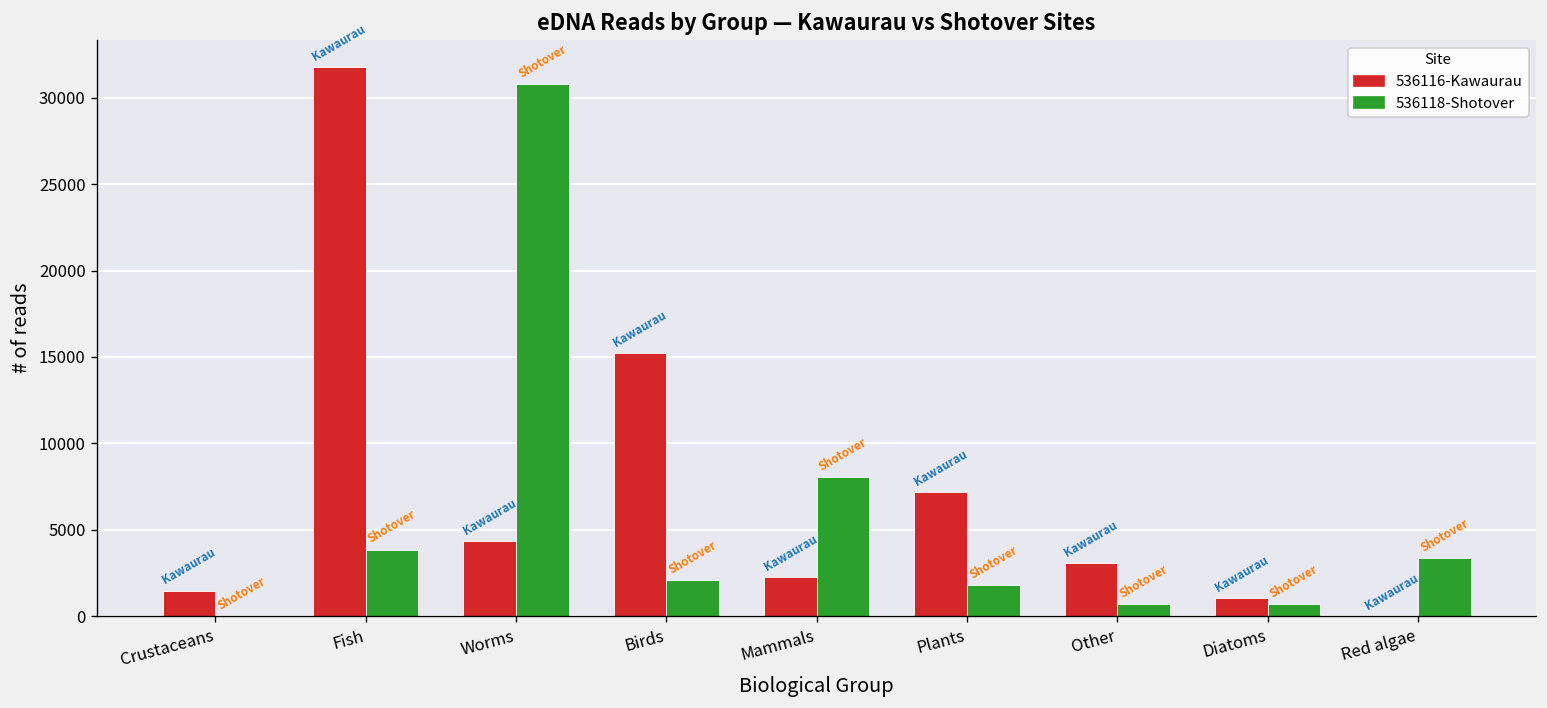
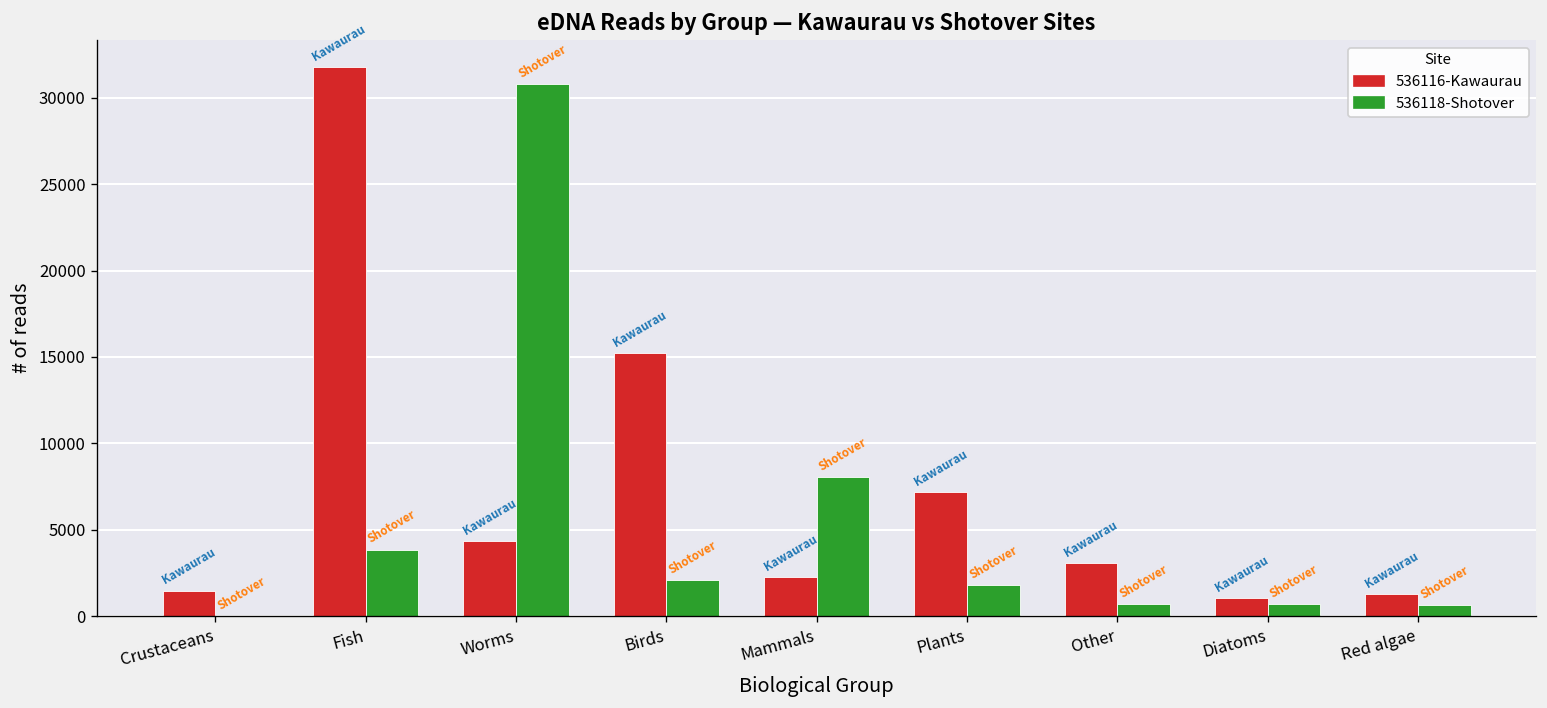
536116-Kawaurau, Red algae: 0 -> 1300
536118-Shotover, Red algae: 3300 -> 700
